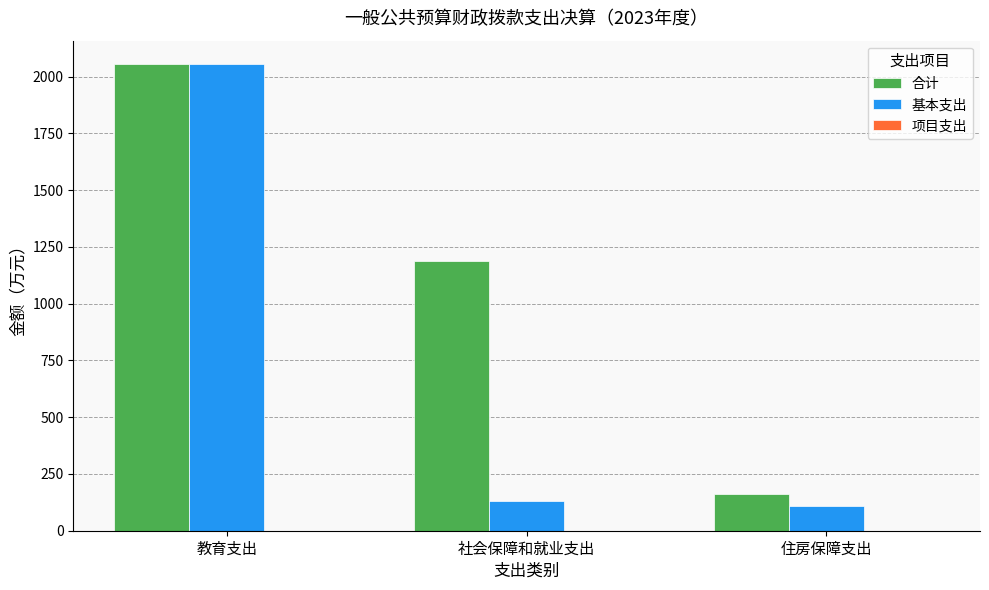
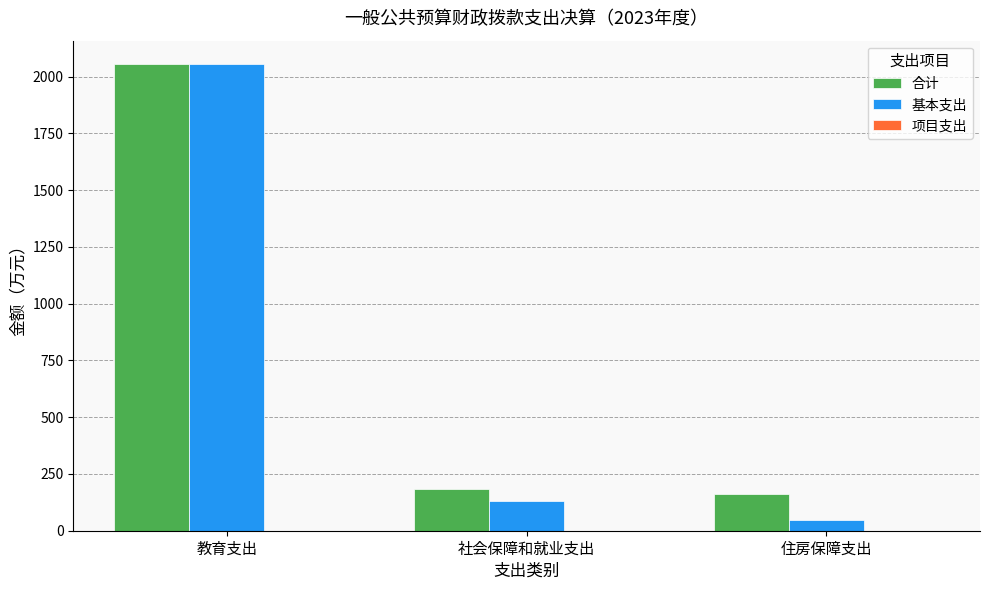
合计, 社会保障和就业支出: 1190 -> 180
基本支出, 住房保障支出: 110 -> 50
